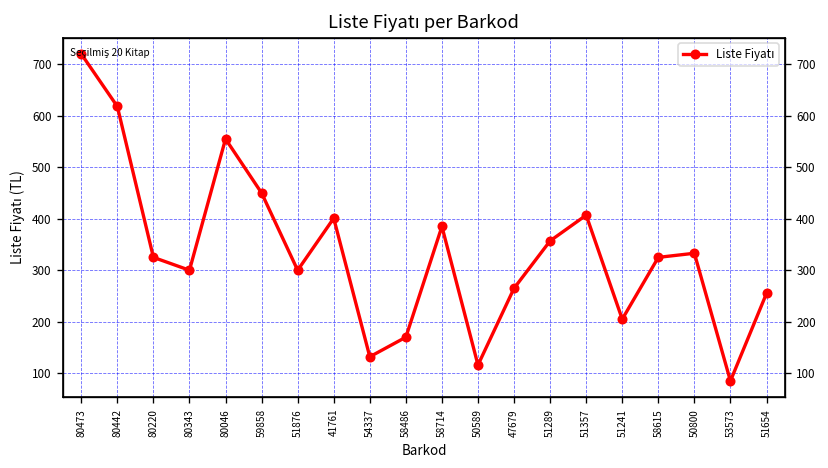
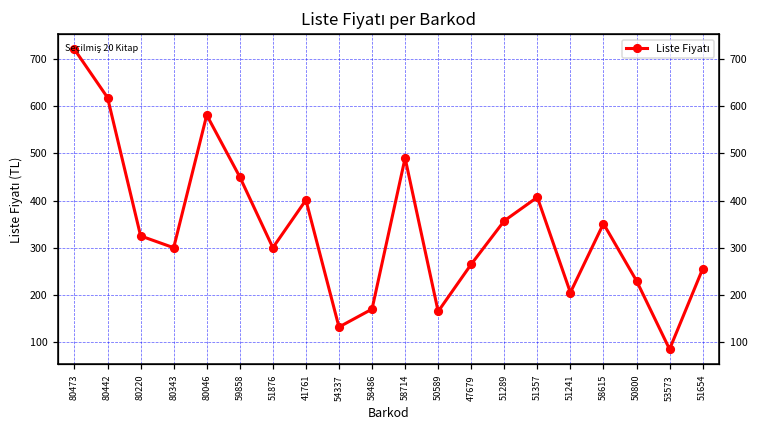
80046: 560 -> 580
58714: 390 -> 490
50589: 120 -> 170
58615: 330 -> 350
50800: 330 -> 230
